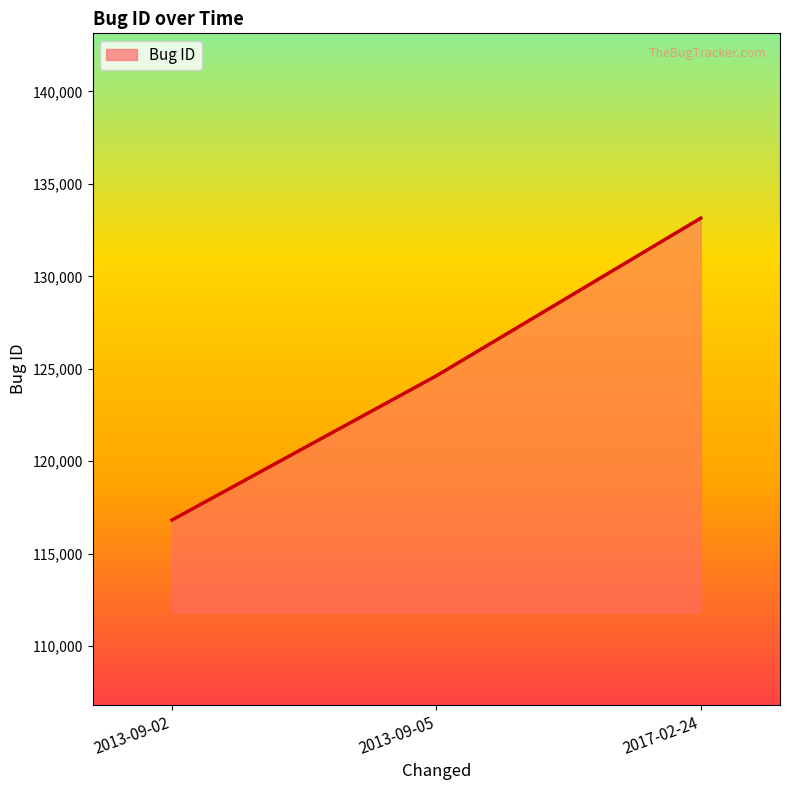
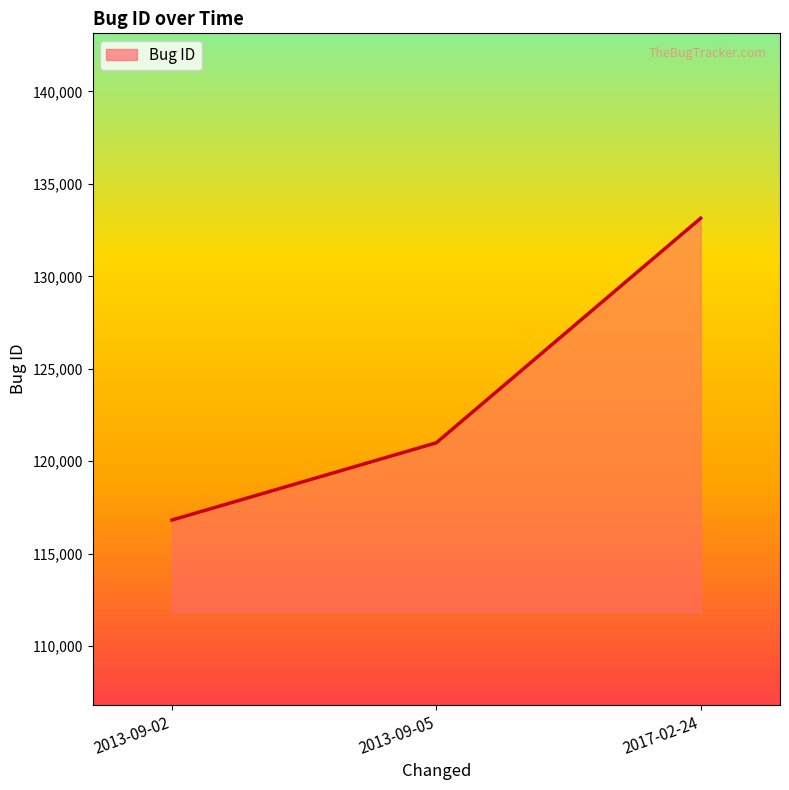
2013-09-05: 124,600 -> 121,000
